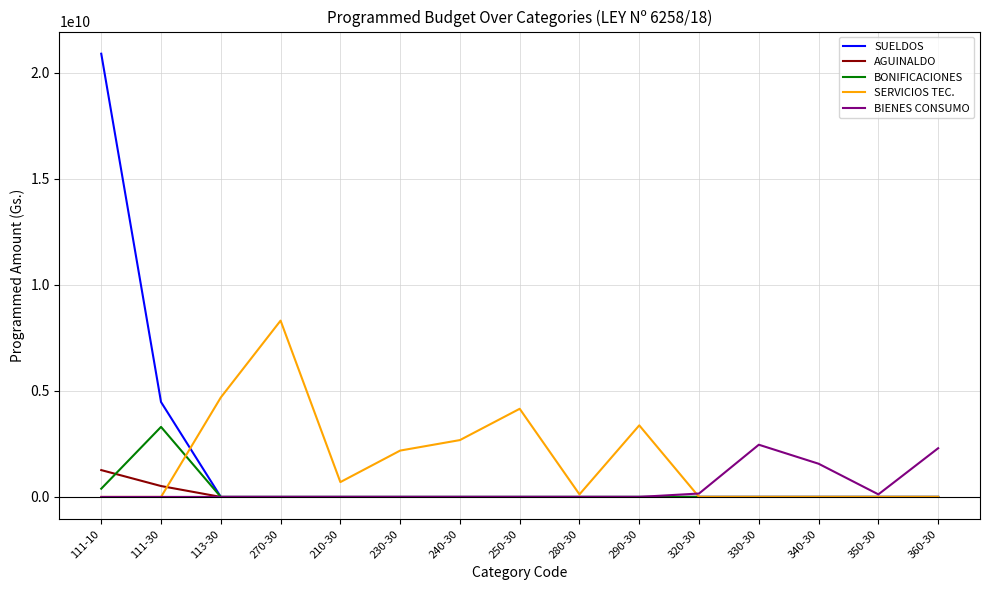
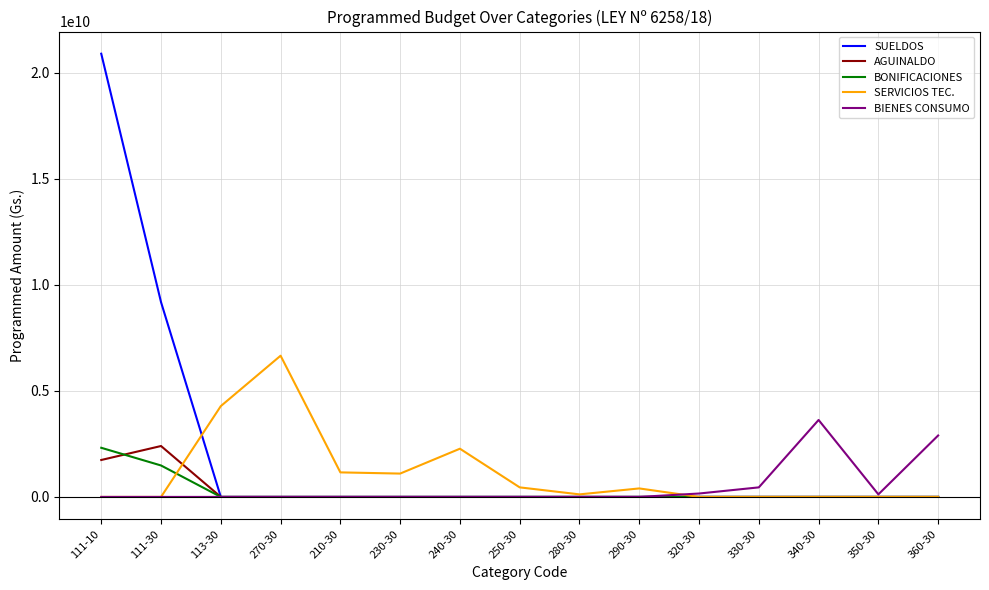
AGUINALDO, 111-10: 1300000000 -> 1700000000
BONIFICACIONES, 111-10: 400000000 -> 2300000000
SUELDOS, 111-30: 4500000000 -> 9200000000
AGUINALDO, 111-30: 500000000 -> 2400000000
BONIFICACIONES, 111-30: 3300000000 -> 1500000000
SERVICIOS TEC., 113-30: 4700000000 -> 4300000000
SERVICIOS TEC., 270-30: 8300000000 -> 6700000000
SERVICIOS TEC., 210-30: 700000000 -> 1200000000
SERVICIOS TEC., 230-30: 2200000000 -> 1100000000
SERVICIOS TEC., 240-30: 2700000000 -> 2300000000
SERVICIOS TEC., 250-30: 4200000000 -> 500000000
SERVICIOS TEC., 290-30: 3400000000 -> 400000000
BIENES CONSUMO, 330-30: 2500000000 -> 400000000
BIENES CONSUMO, 340-30: 1600000000 -> 3600000000
BIENES CONSUMO, 360-30: 2300000000 -> 2900000000
